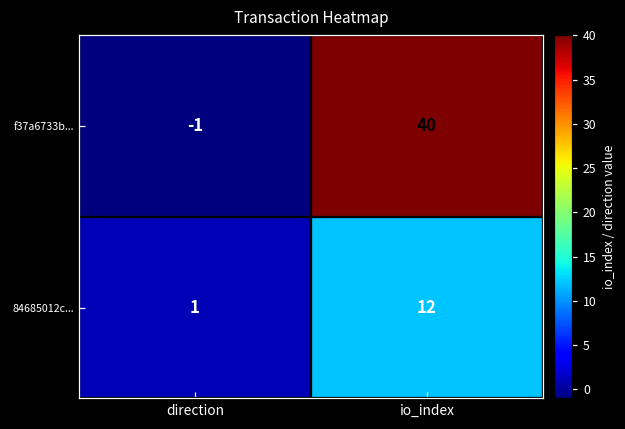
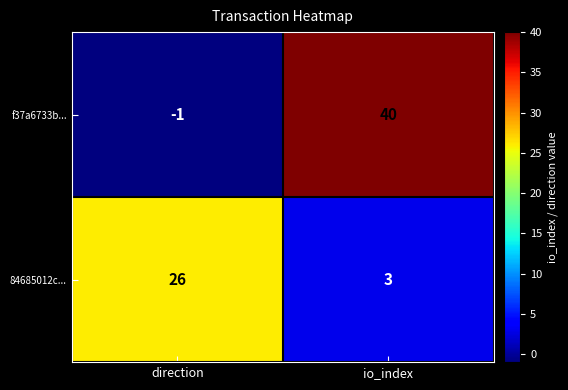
84685012c..., direction: 1 -> 26
84685012c..., io_index: 12 -> 3
